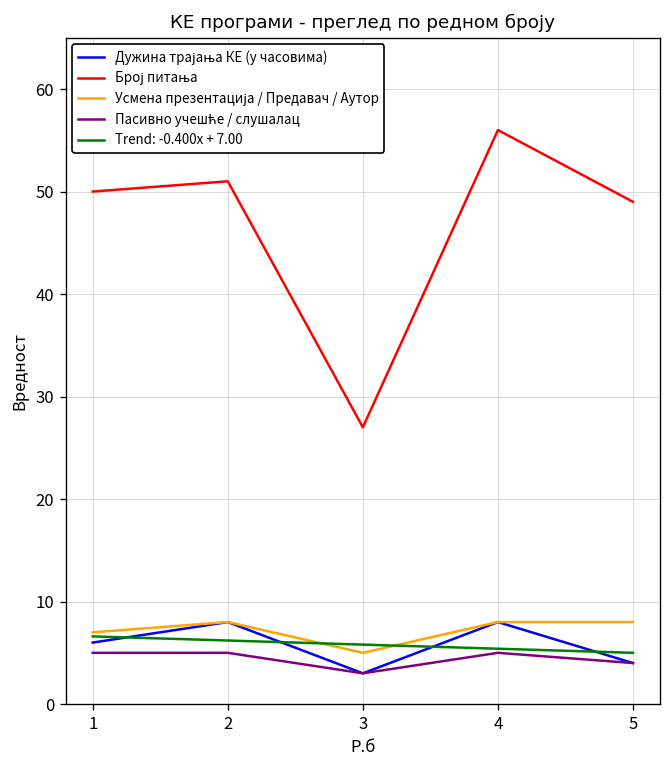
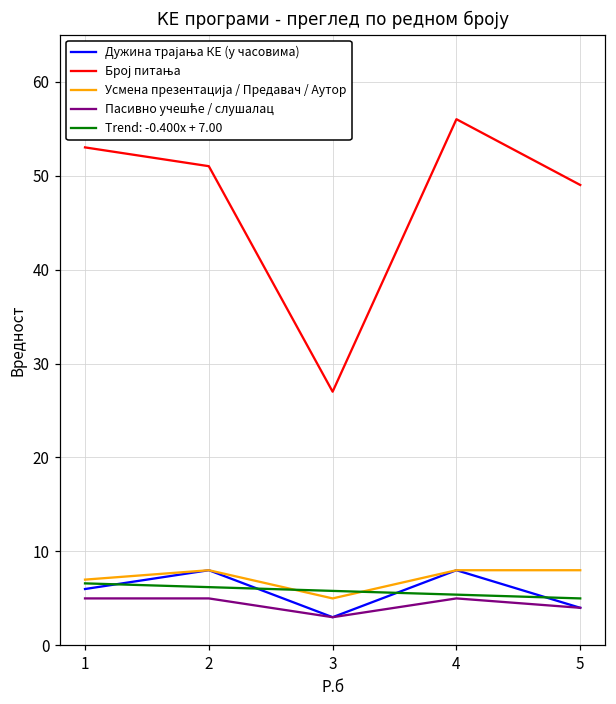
Број питања, 1: 50 -> 53
